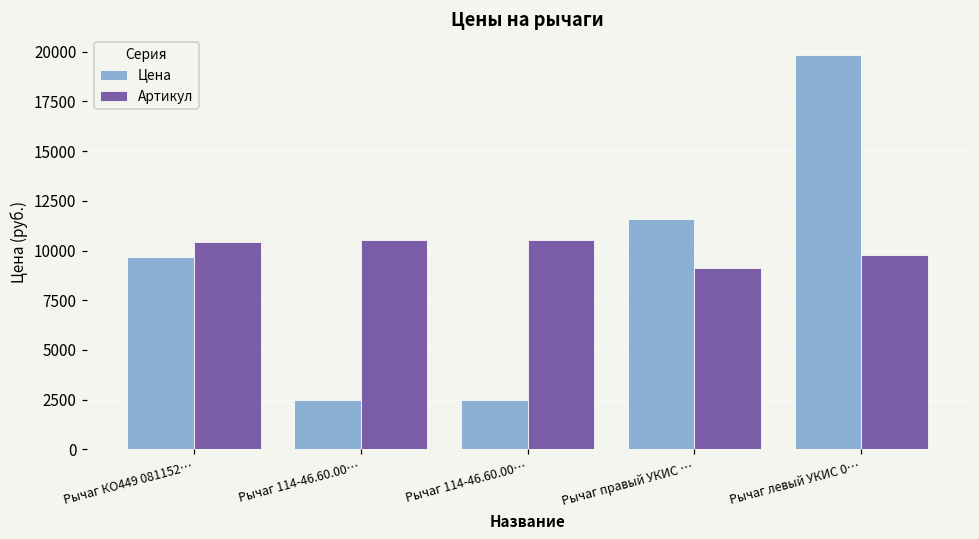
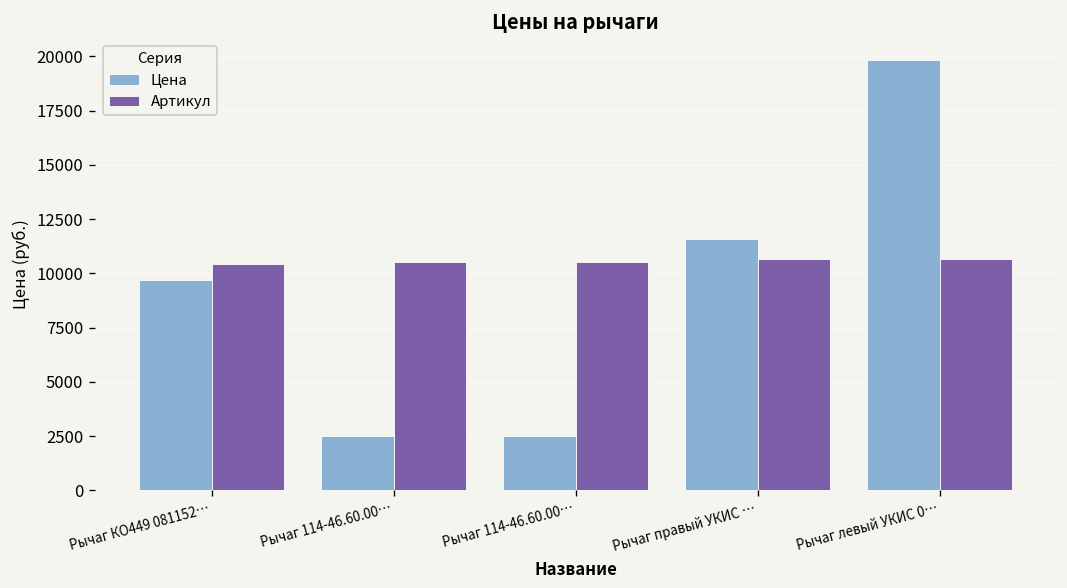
Артикул, Рычаг правый УКИС …: 9100 -> 10600
Артикул, Рычаг левый УКИС 0…: 9800 -> 10600
